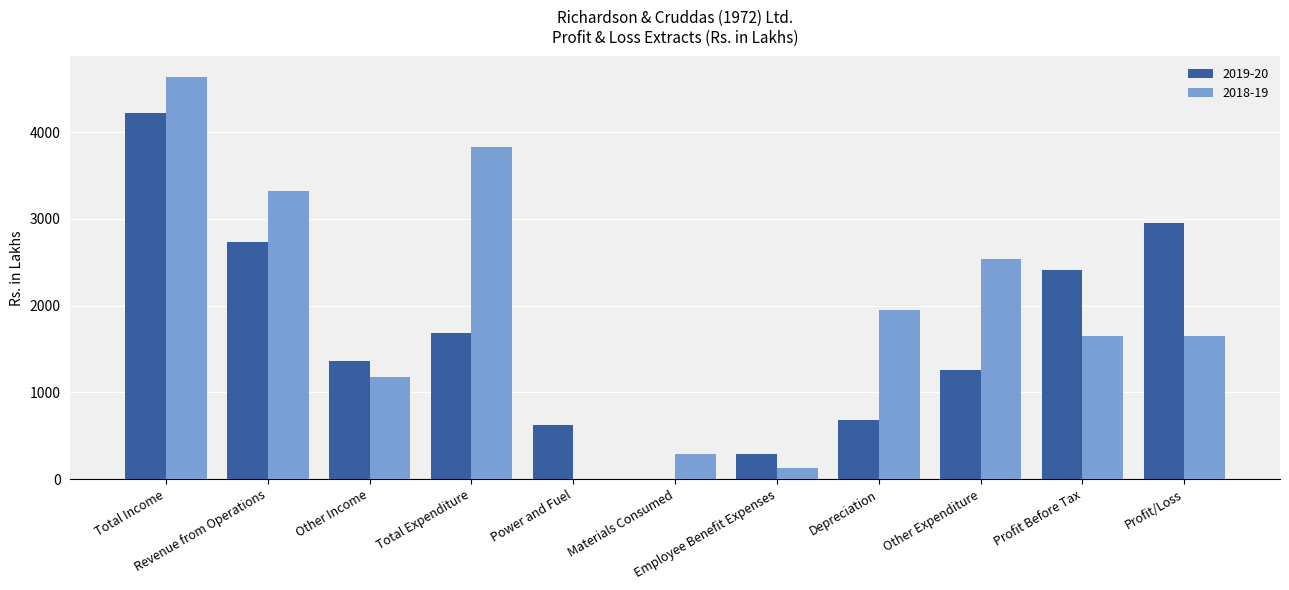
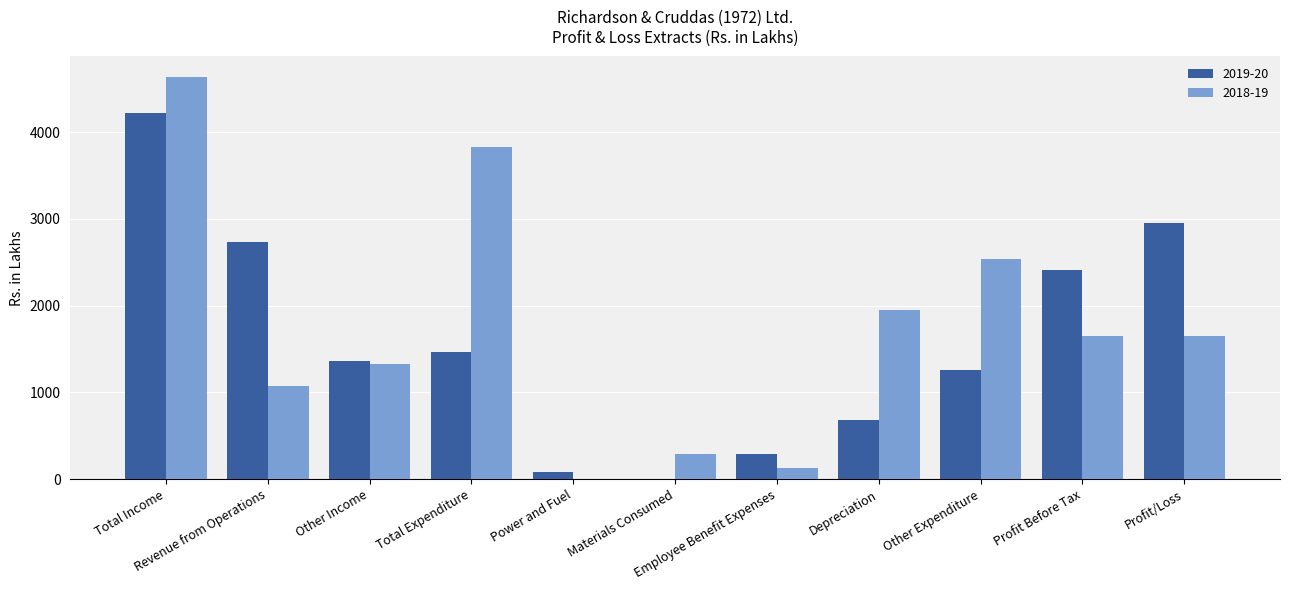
2018-19, Revenue from Operations: 3300 -> 1100
2018-19, Other Income: 1200 -> 1300
2019-20, Total Expenditure: 1700 -> 1500
2019-20, Power and Fuel: 600 -> 100
